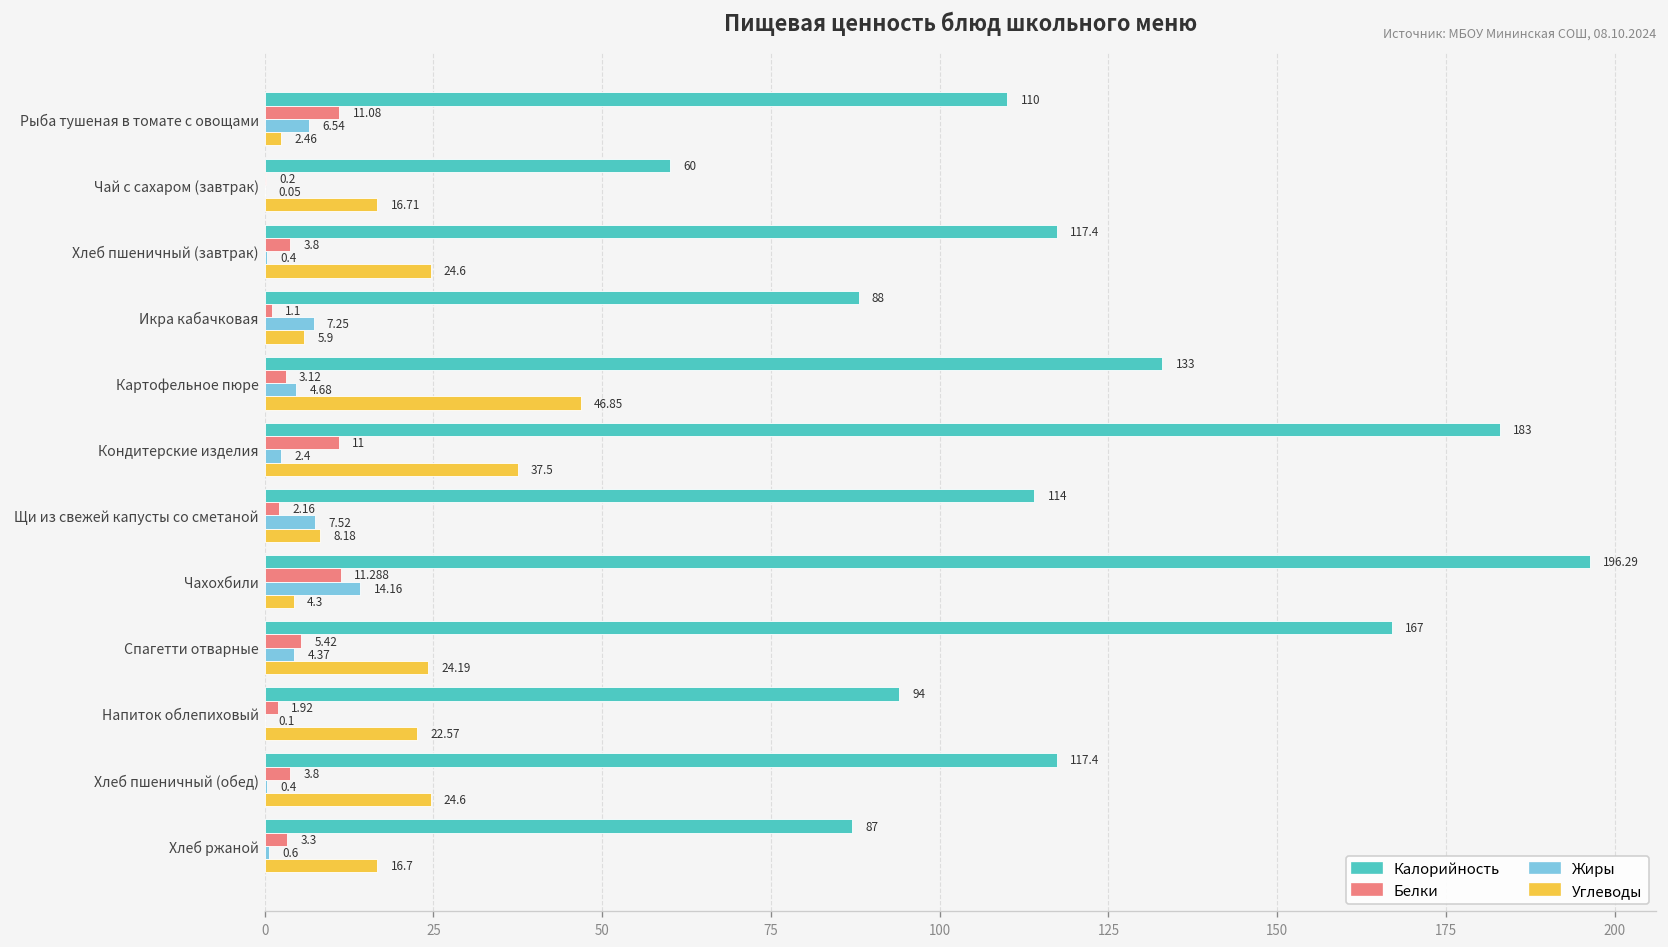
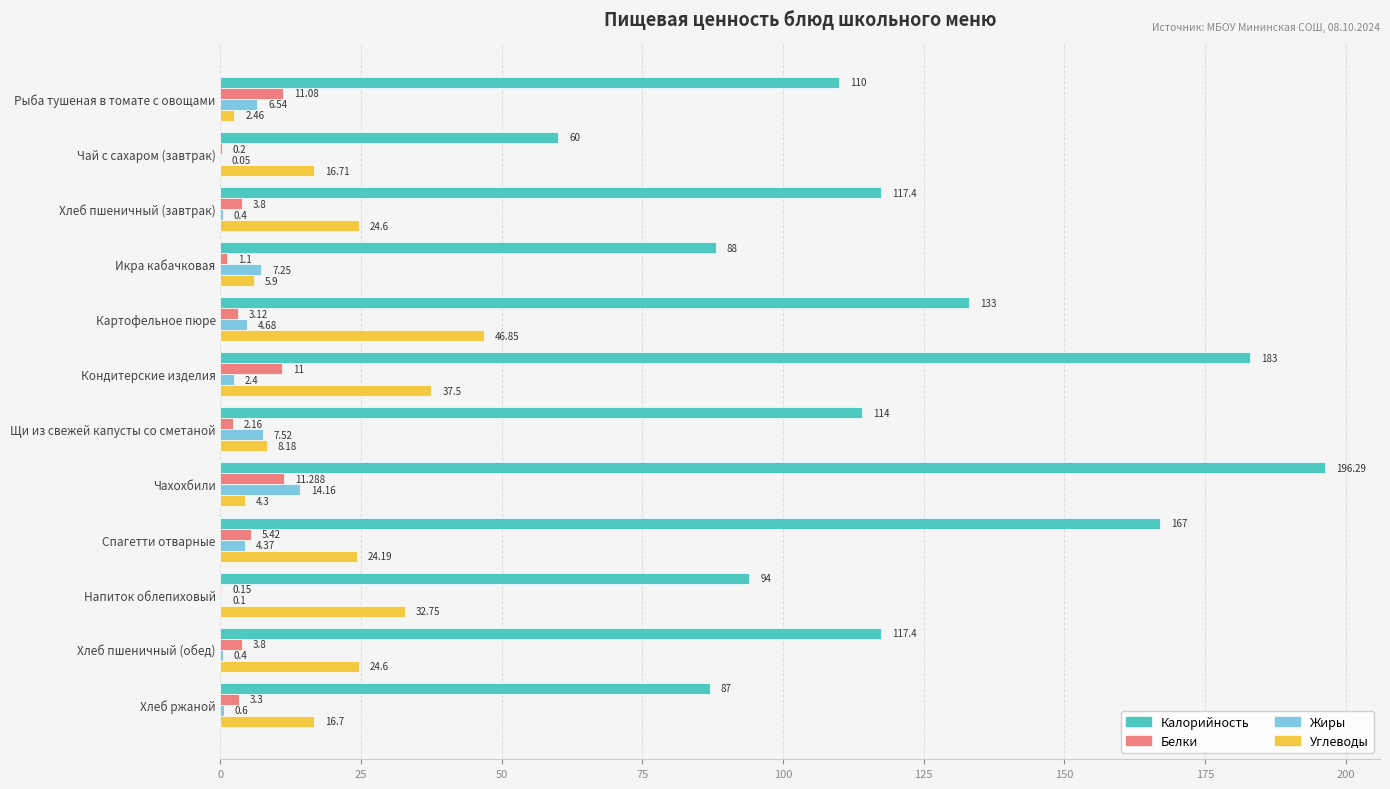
Белки, Напиток облепиховый: 1.92 -> 0.15
Углеводы, Напиток облепиховый: 22.57 -> 32.75
